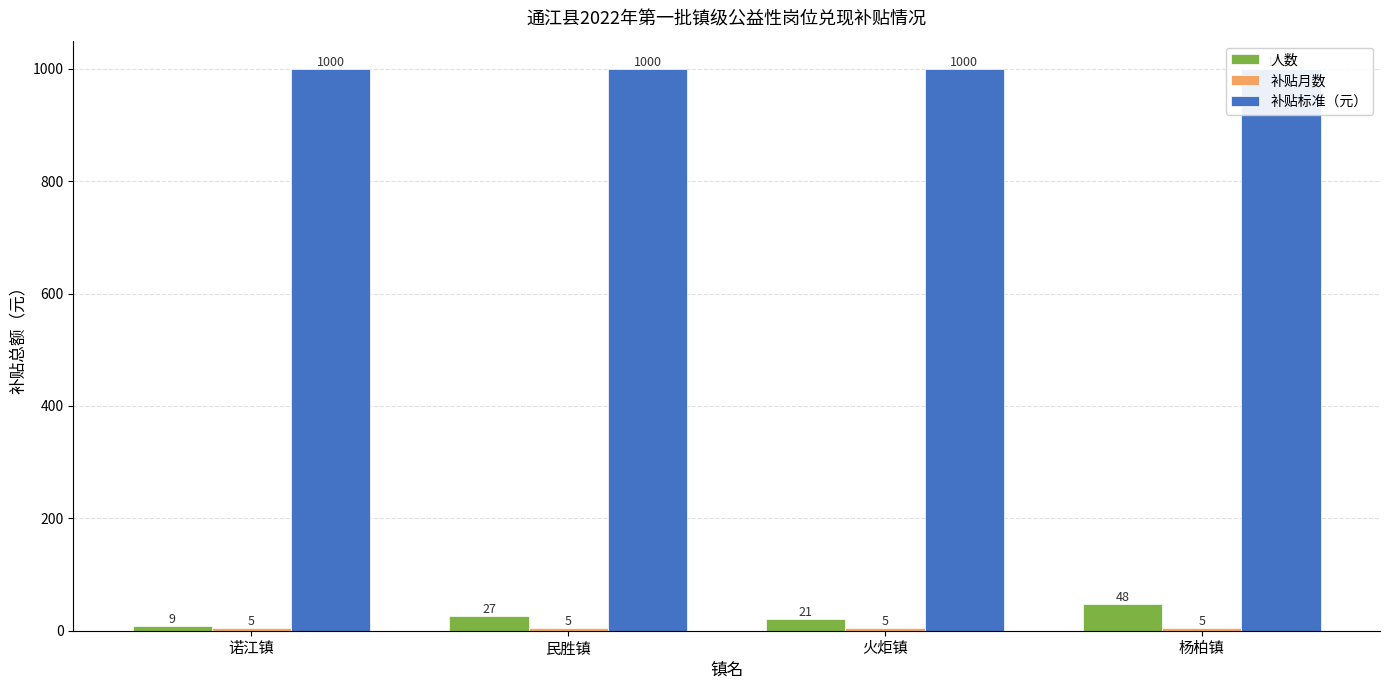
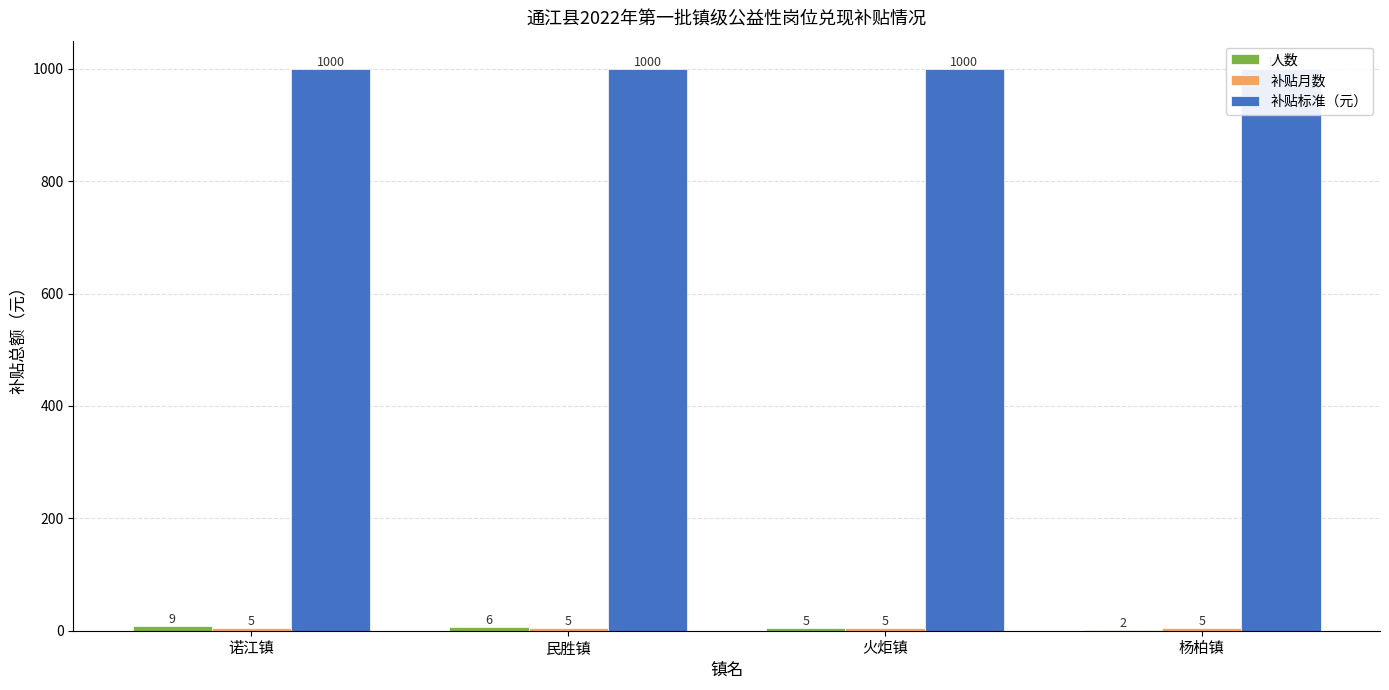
人数, 民胜镇: 27 -> 6
人数, 火炬镇: 21 -> 5
人数, 杨柏镇: 48 -> 2
